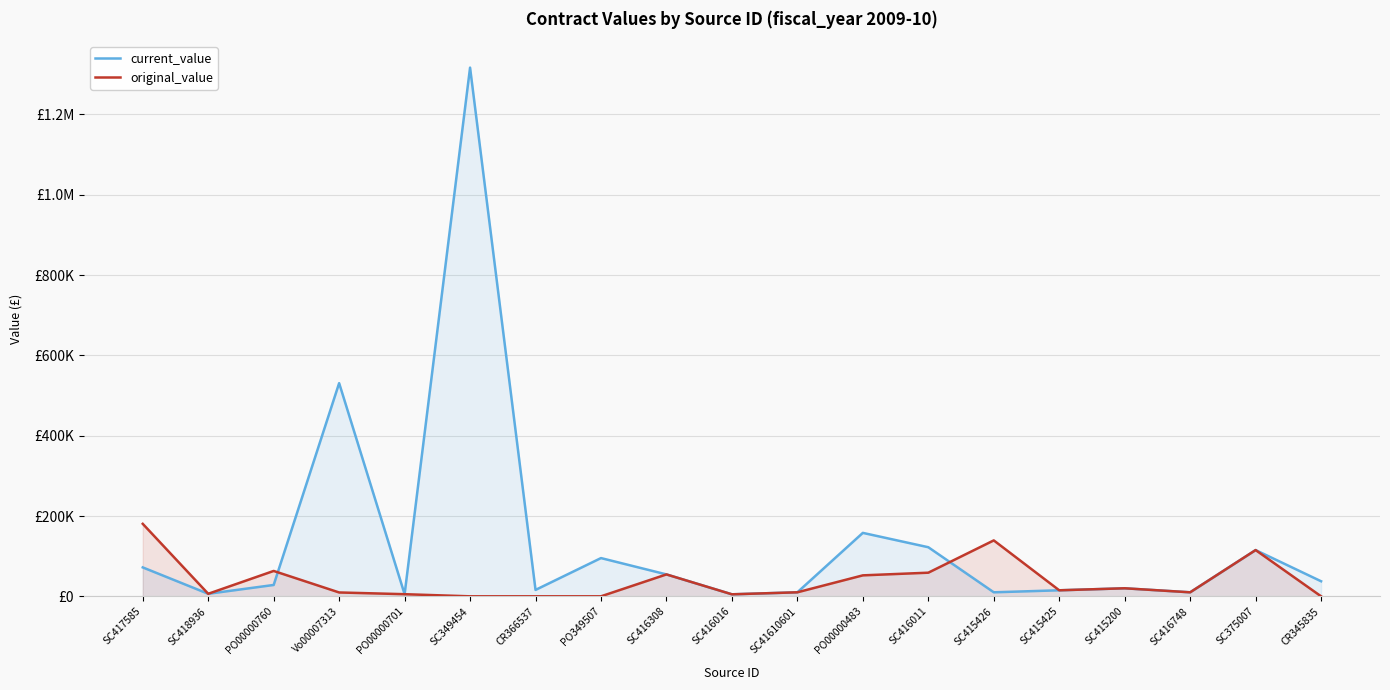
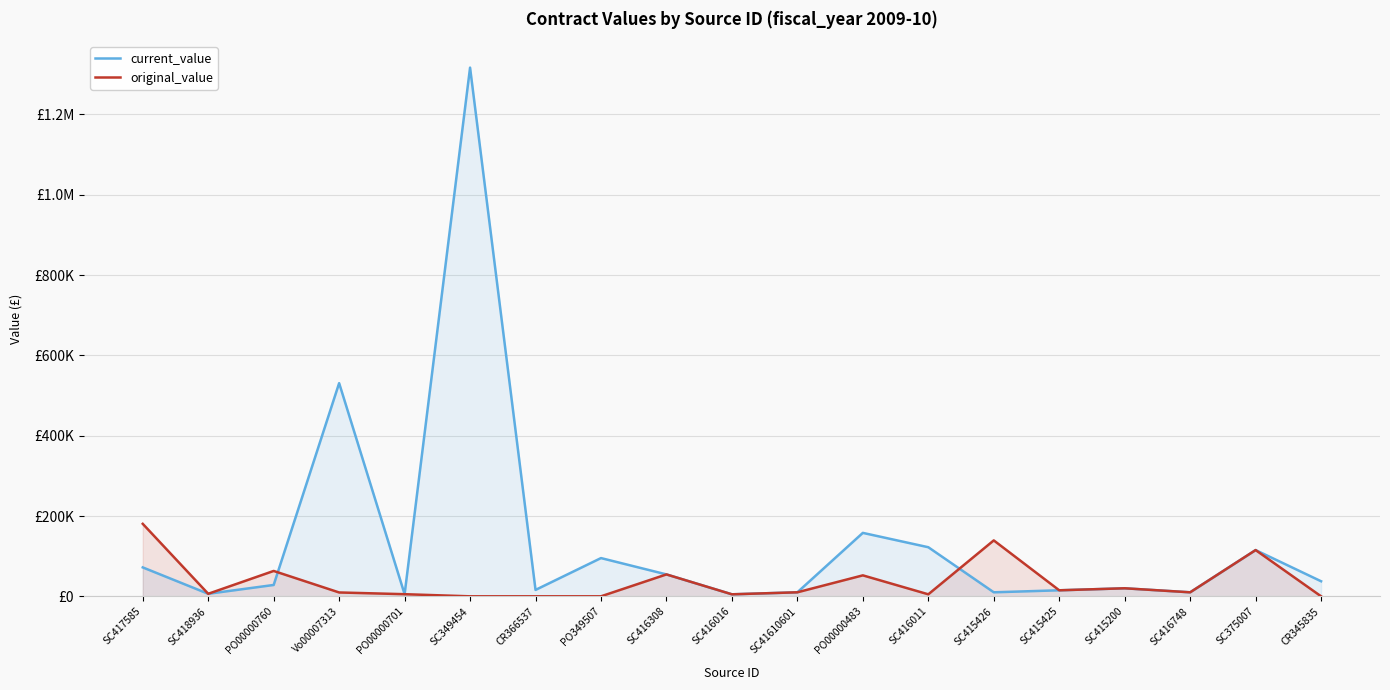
original_value, SC416011: £60000 -> £10000
